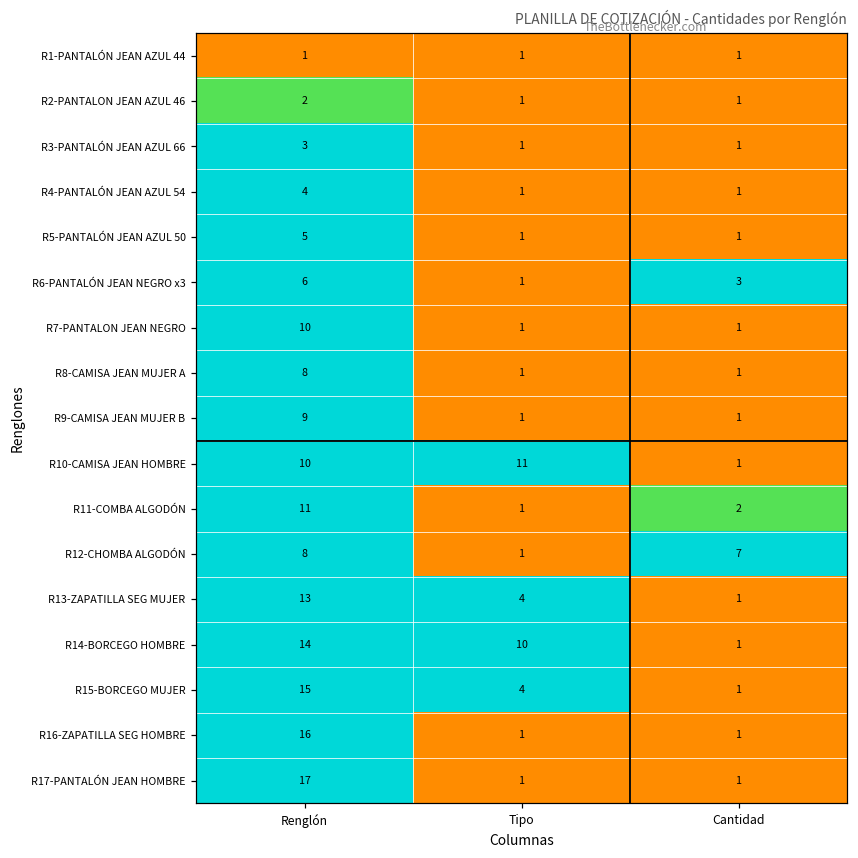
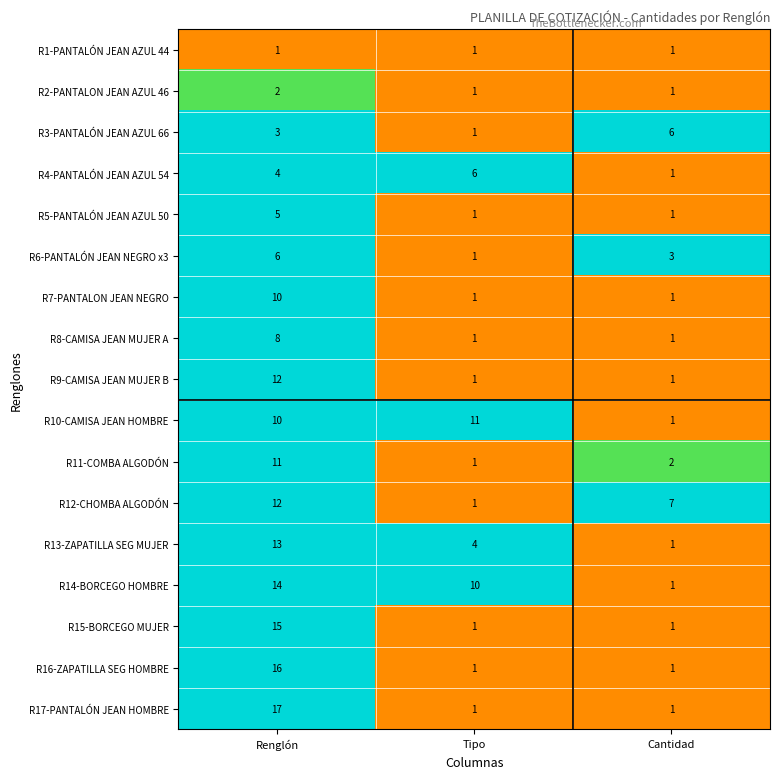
R3-PANTALÓN JEAN AZUL 66, Cantidad: 1 -> 6
R4-PANTALÓN JEAN AZUL 54, Tipo: 1 -> 6
R9-CAMISA JEAN MUJER B, Renglón: 9 -> 12
R12-CHOMBA ALGODÓN, Renglón: 8 -> 12
R15-BORCEGO MUJER, Tipo: 4 -> 1
